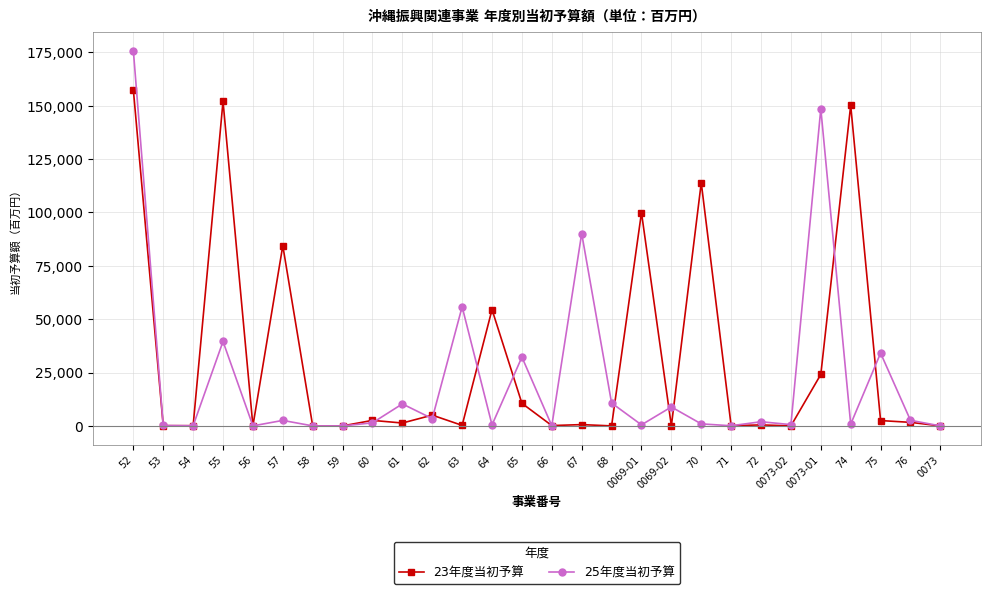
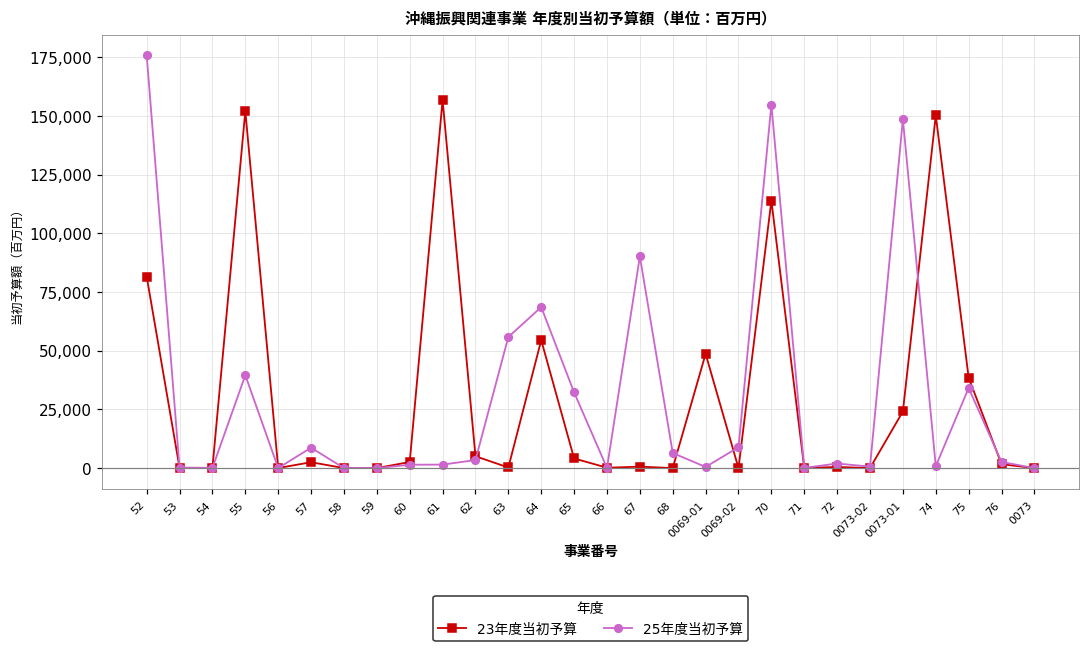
23年度当初予算, 52: 157,000 -> 82,000
23年度当初予算, 57: 84,000 -> 3,000
25年度当初予算, 57: 3,000 -> 9,000
23年度当初予算, 61: 1,000 -> 157,000
25年度当初予算, 61: 10,000 -> 1,000
25年度当初予算, 64: 0 -> 69,000
23年度当初予算, 65: 11,000 -> 4,000
25年度当初予算, 68: 11,000 -> 6,000
23年度当初予算, 0069-01: 100,000 -> 49,000
25年度当初予算, 70: 1,000 -> 155,000
23年度当初予算, 75: 3,000 -> 39,000
